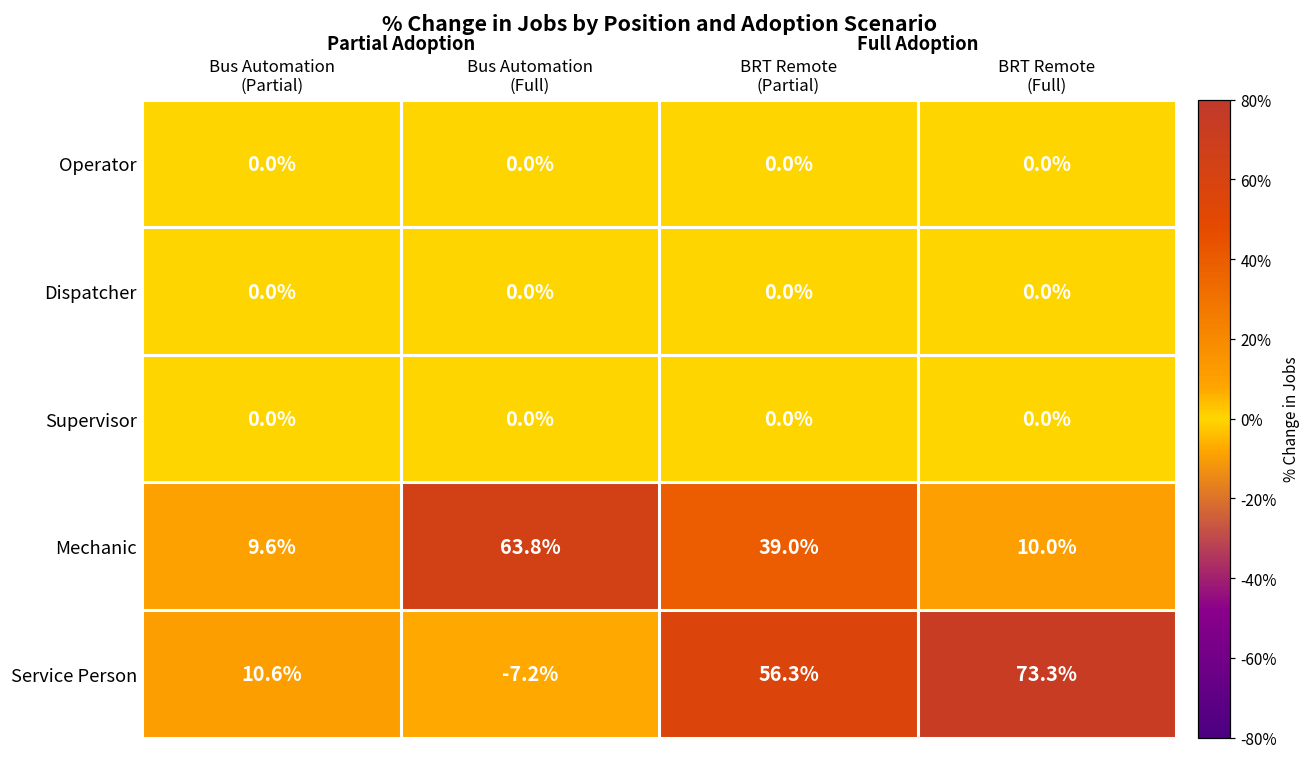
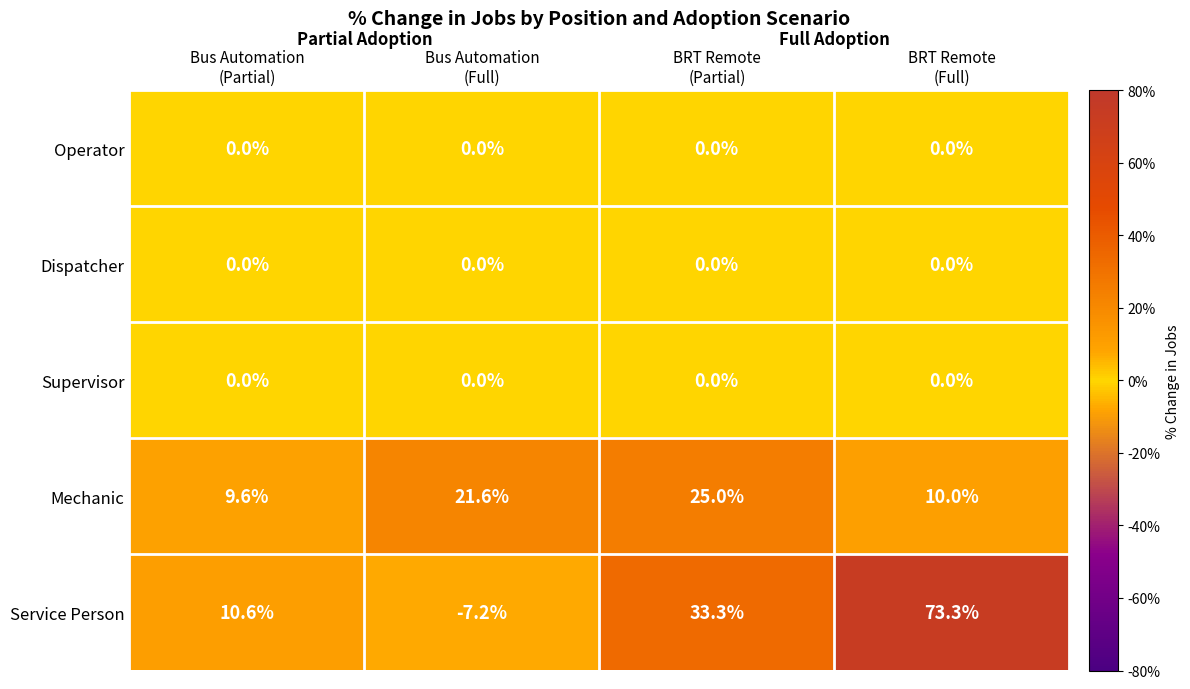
Mechanic, Bus Automation (Full): 63.8% -> 21.6%
Mechanic, BRT Remote (Partial): 39.0% -> 25.0%
Service Person, BRT Remote (Partial): 56.3% -> 33.3%
